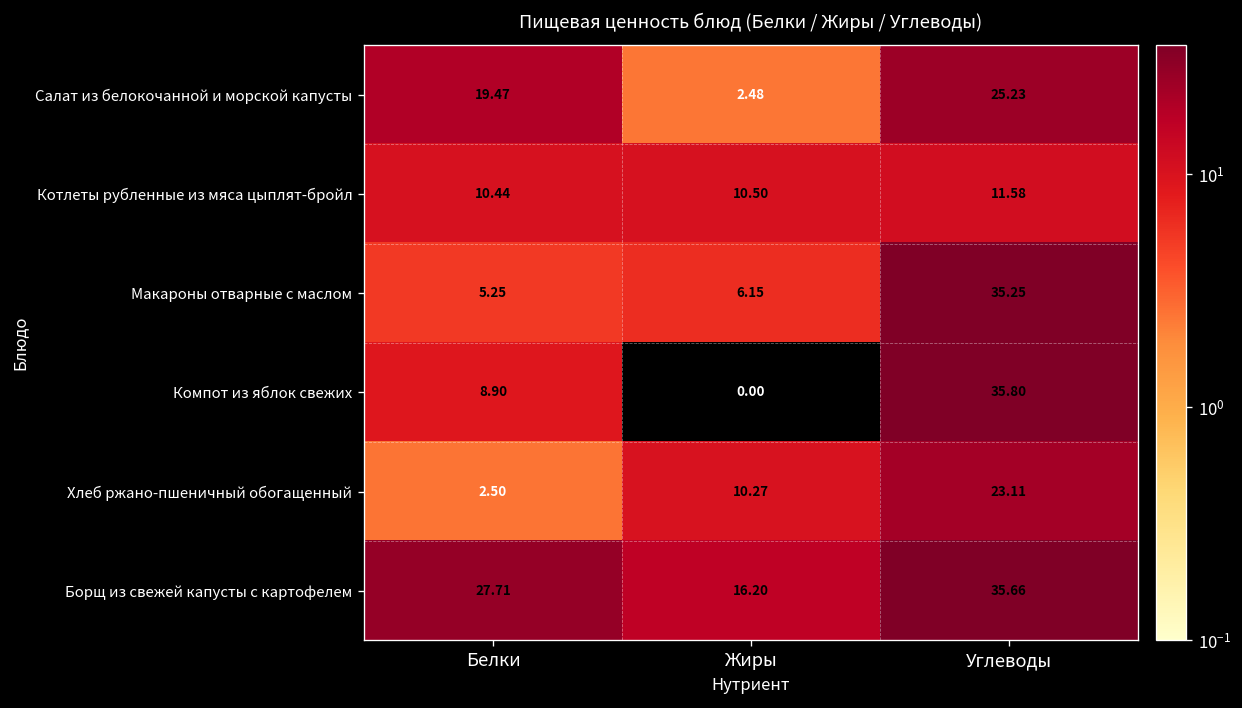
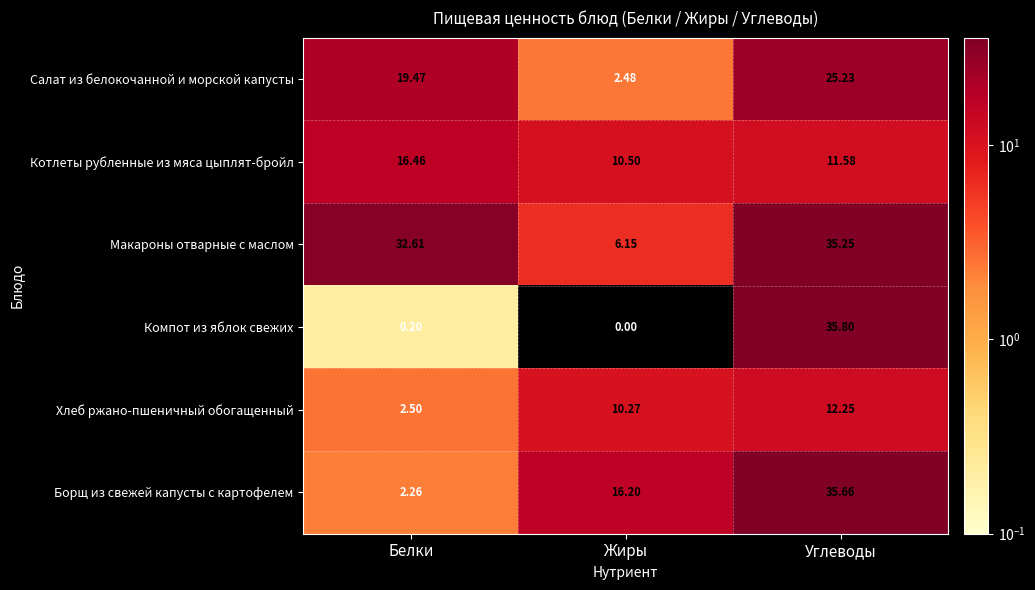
Котлеты рубленные из мяса цыплят-бройл, Белки: 10.44 -> 16.46
Макароны отварные с маслом, Белки: 5.25 -> 32.61
Компот из яблок свежих, Белки: 8.90 -> 0.20
Хлеб ржано-пшеничный обогащенный, Углеводы: 23.11 -> 12.25
Борщ из свежей капусты с картофелем, Белки: 27.71 -> 2.26
